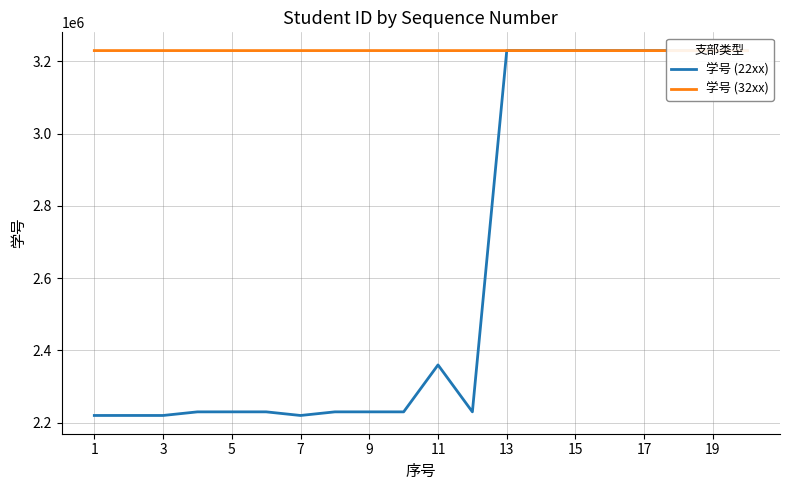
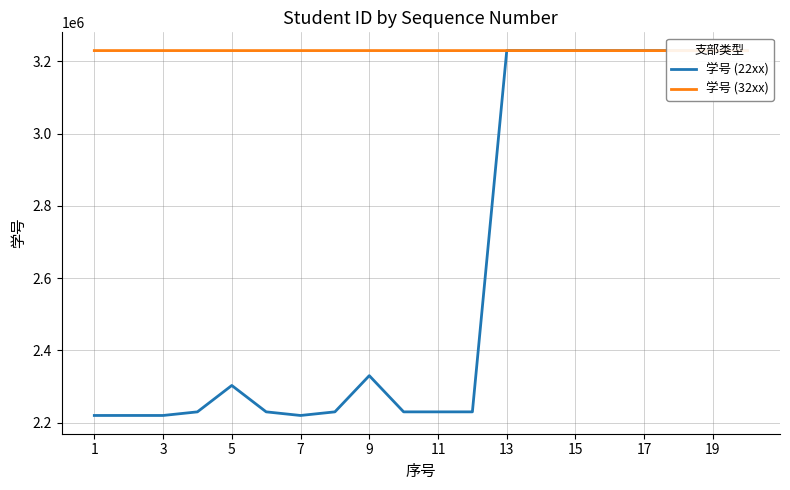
学号 (22xx), 5: 2230000 -> 2300000
学号 (22xx), 9: 2230000 -> 2330000
学号 (22xx), 11: 2360000 -> 2230000
